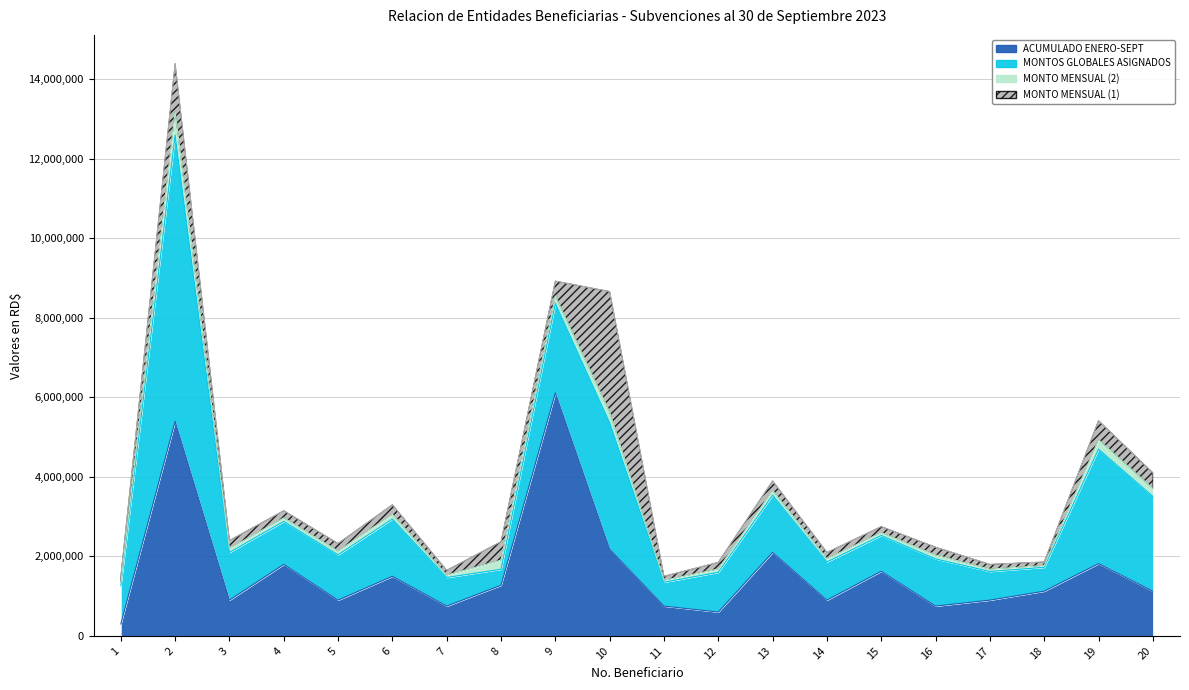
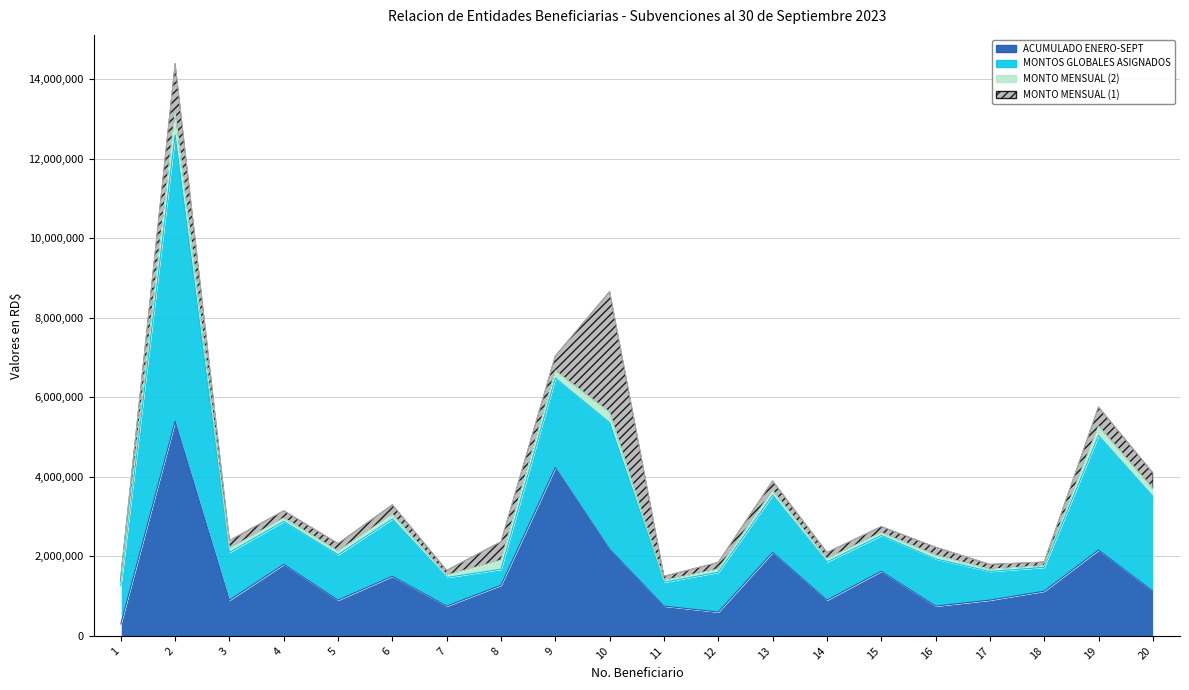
ACUMULADO ENERO-SEPT, 9: 6,100,000 -> 4,200,000
ACUMULADO ENERO-SEPT, 19: 1,800,000 -> 2,200,000
